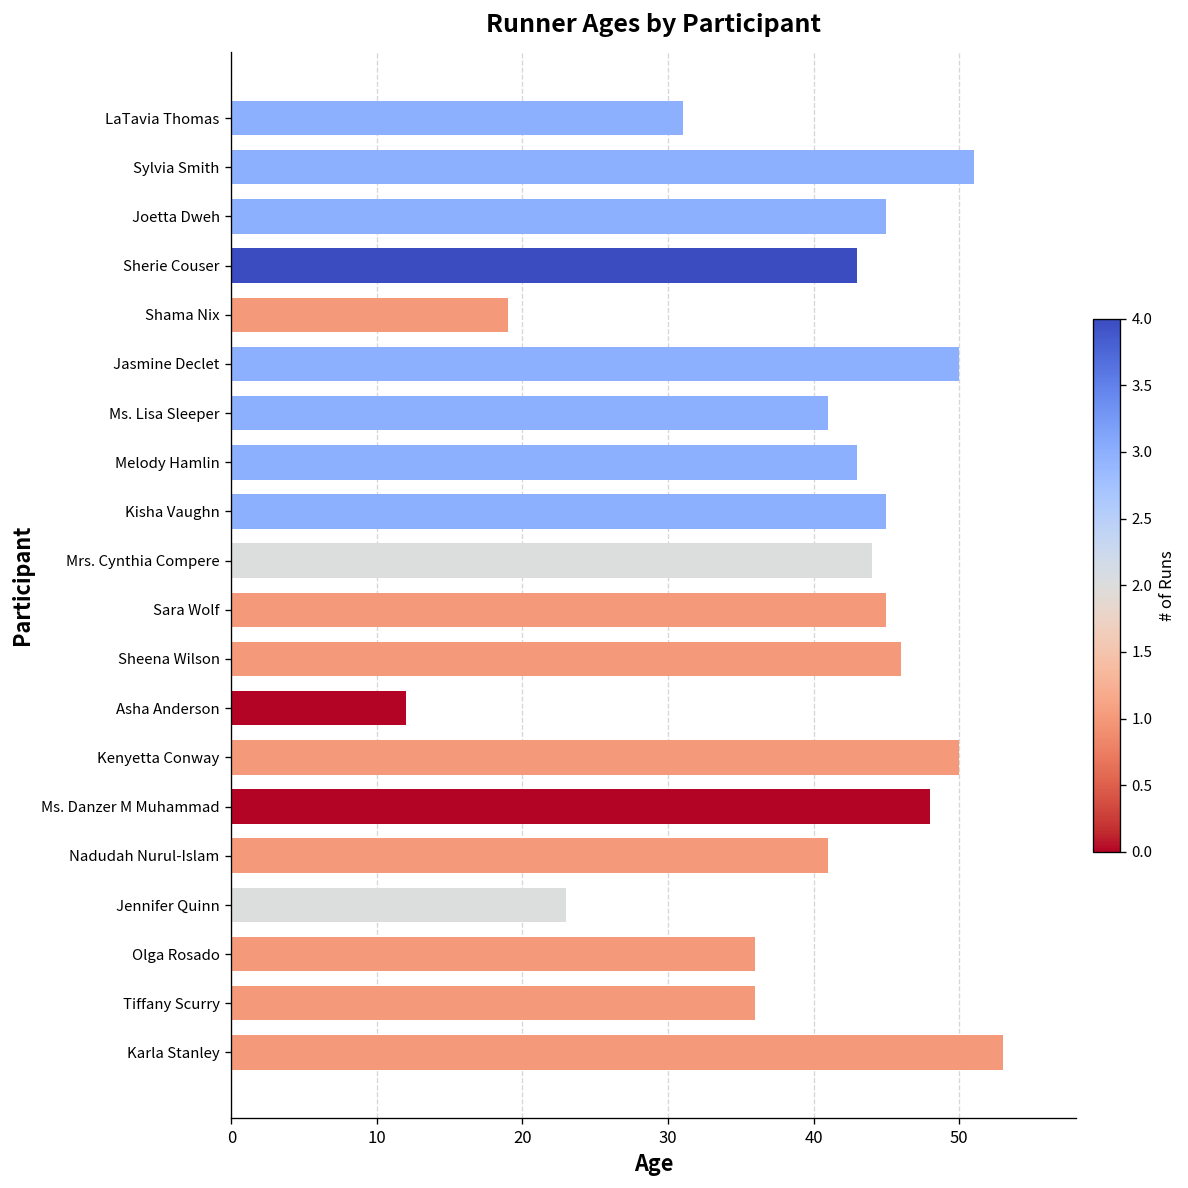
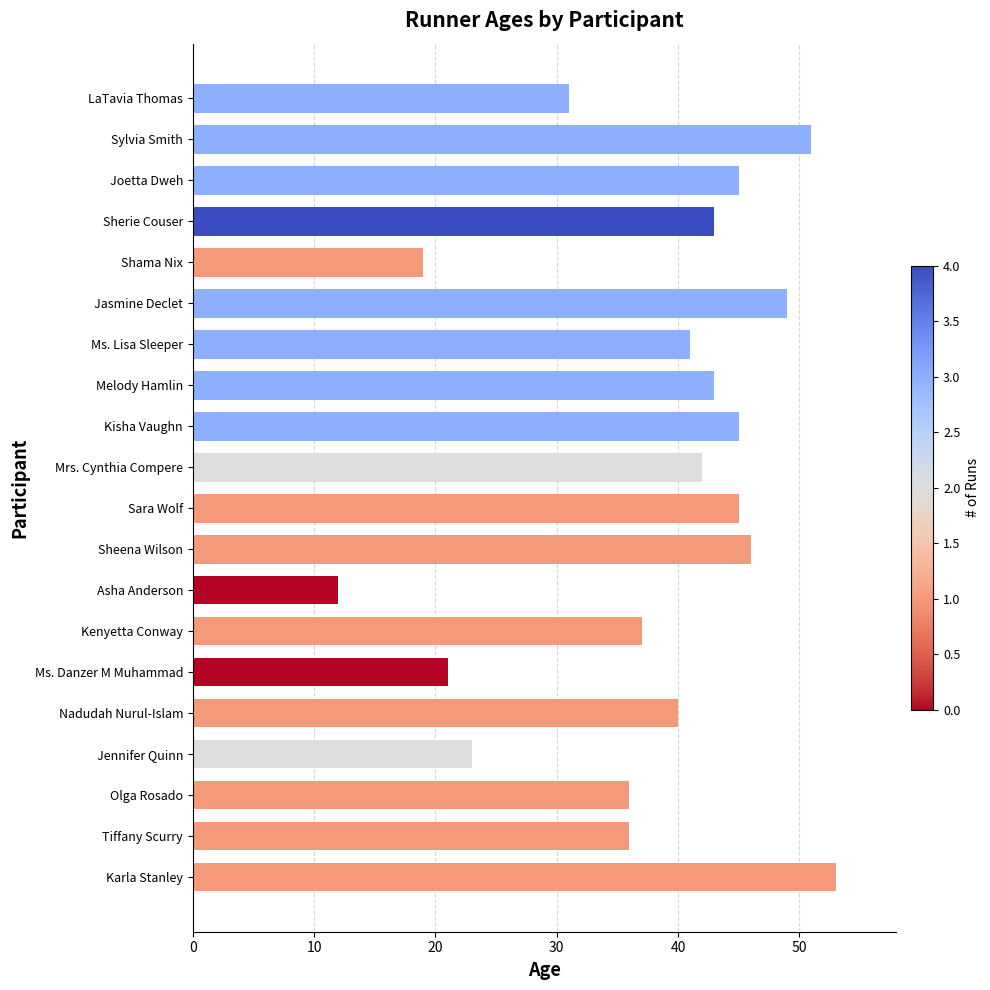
Jasmine Declet: 50 -> 49
Mrs. Cynthia Compere: 44 -> 42
Kenyetta Conway: 50 -> 37
Ms. Danzer M Muhammad: 48 -> 21
Nadudah Nurul-Islam: 41 -> 40
